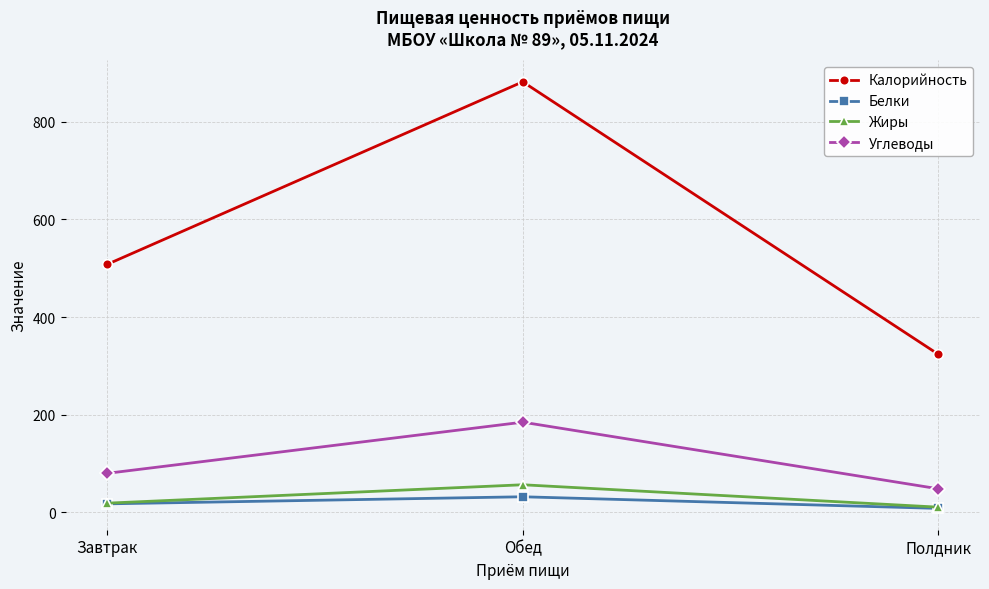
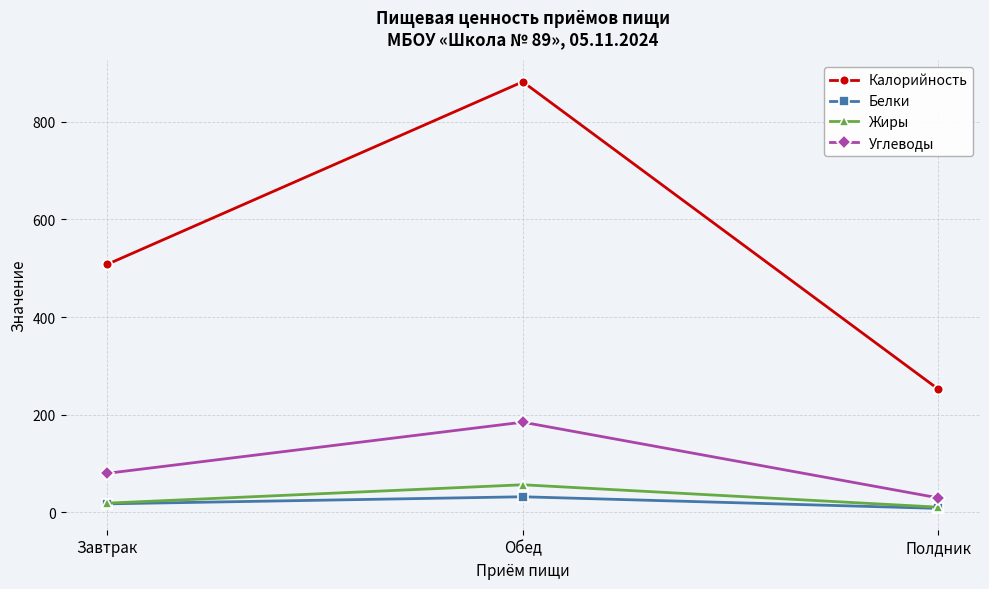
Калорийность, Полдник: 320 -> 250
Углеводы, Полдник: 50 -> 30
